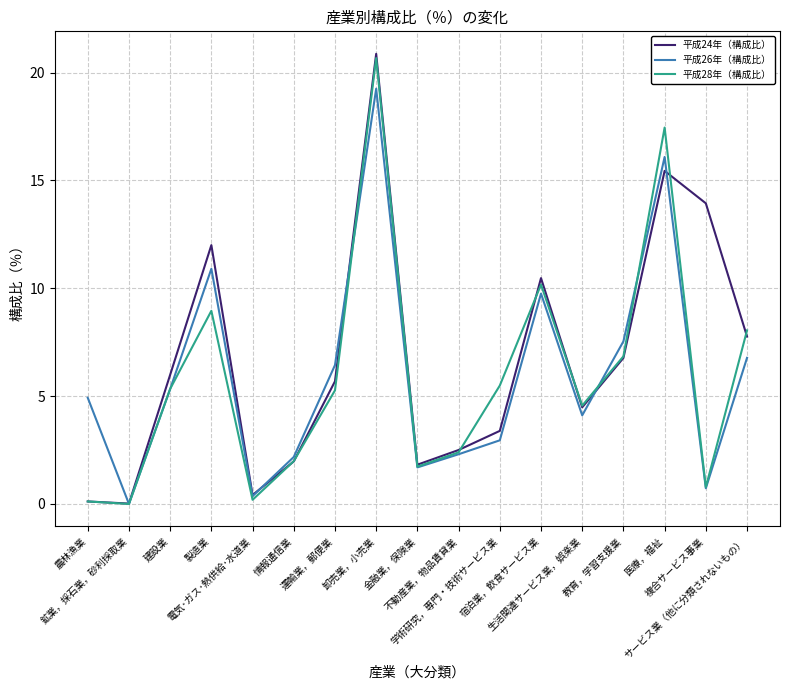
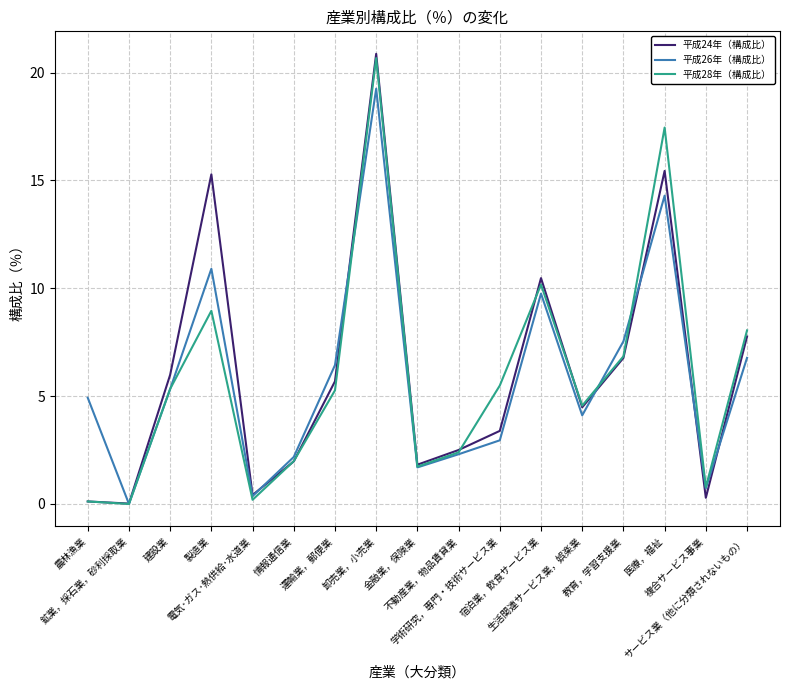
平成24年（構成比）, 製造業: 12.0 -> 15.3
平成26年（構成比）, 医療，福祉: 16.1 -> 14.3
平成24年（構成比）, 複合サービス事業: 13.9 -> 0.3
